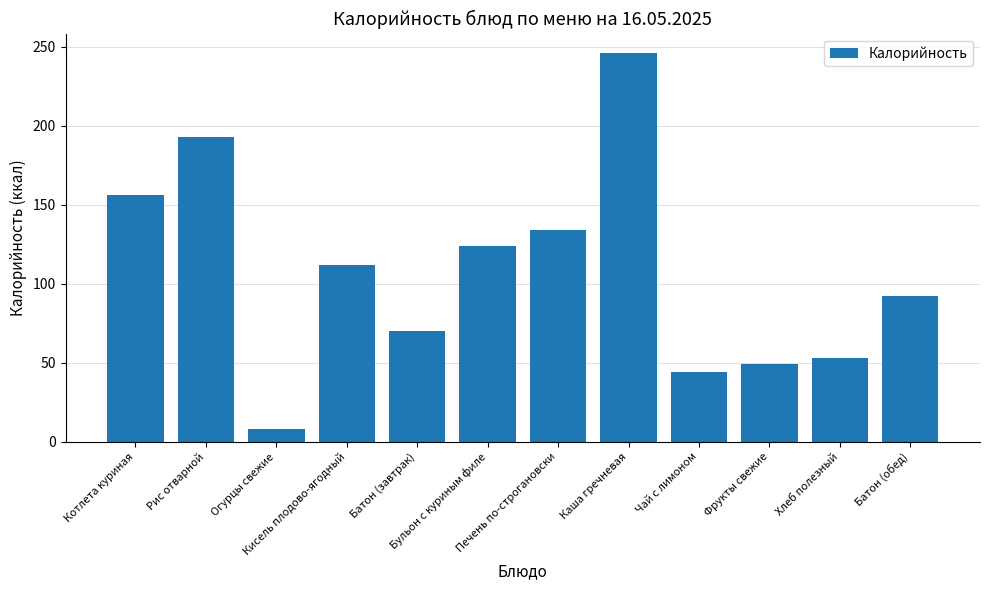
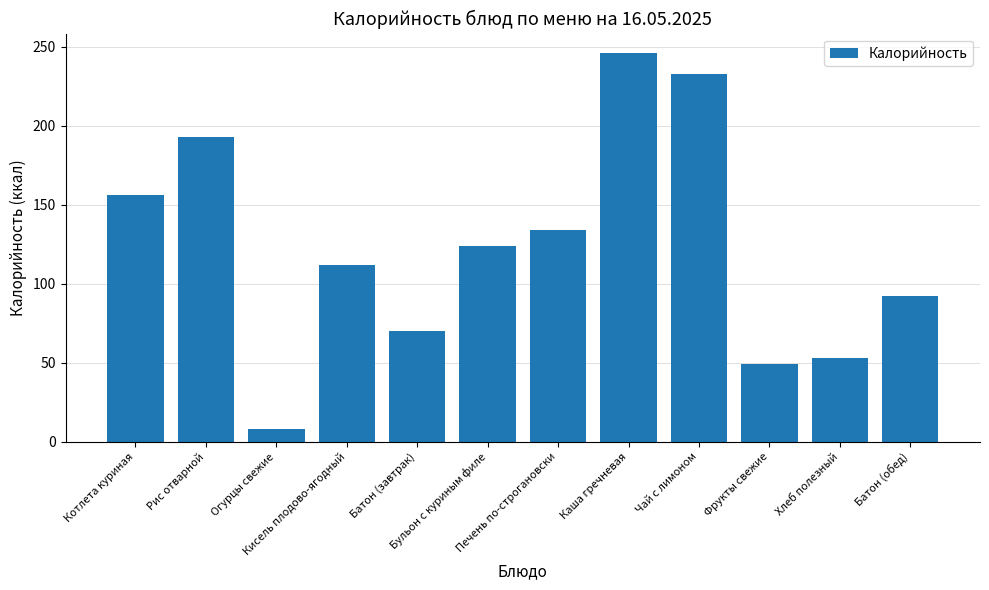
Чай с лимоном: 44 -> 233
